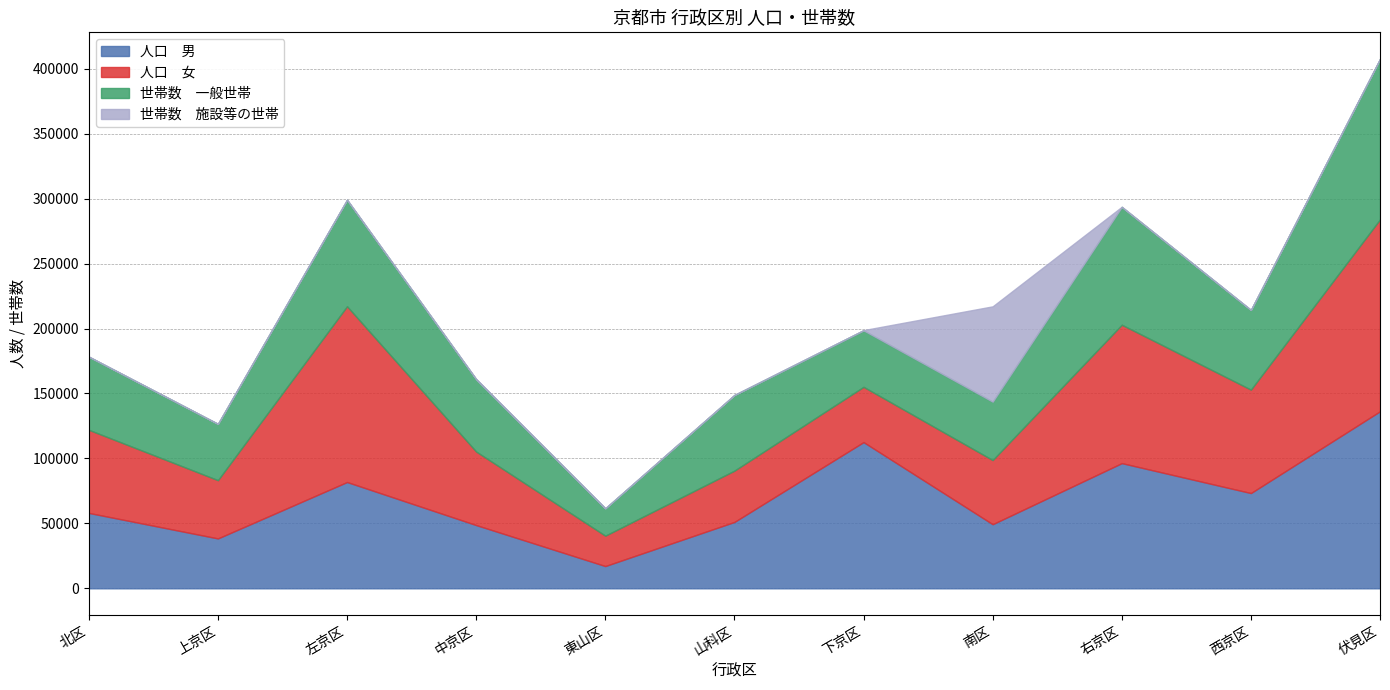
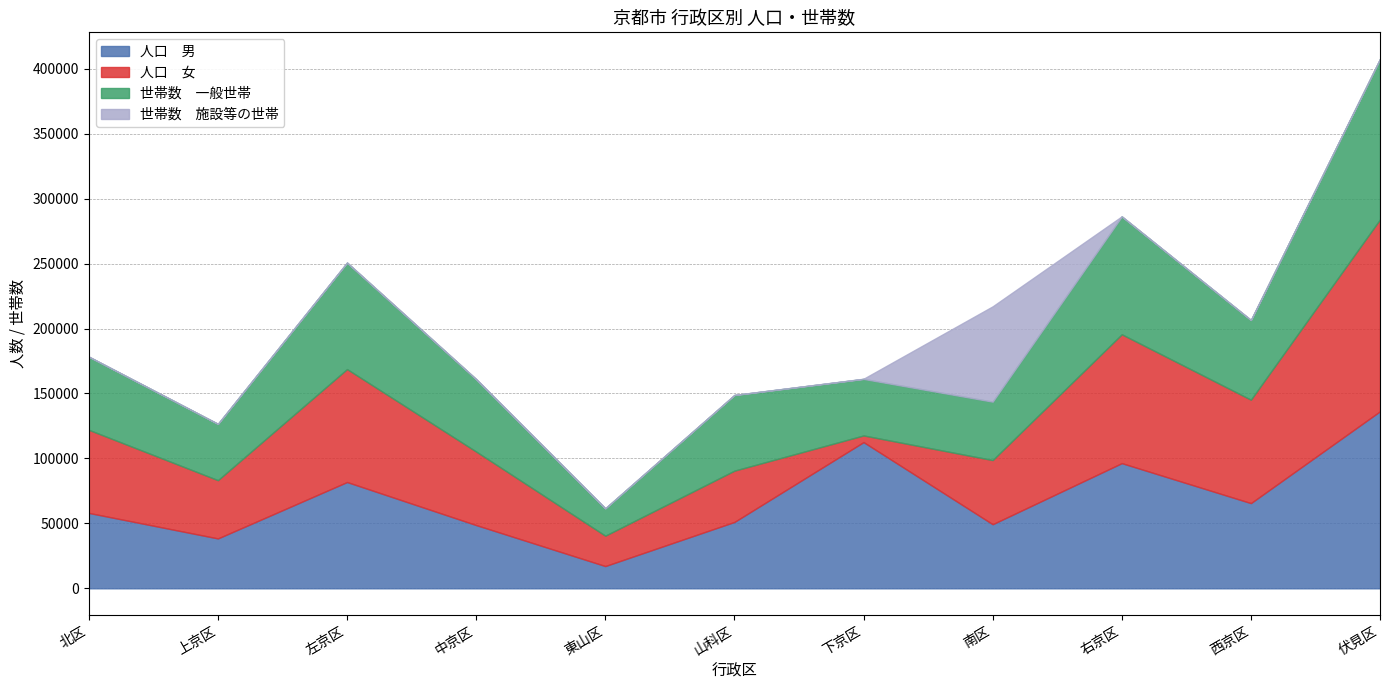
人口 女, 左京区: 135000 -> 87000
人口 女, 下京区: 43000 -> 5000
人口 女, 右京区: 107000 -> 99000
人口 男, 西京区: 73000 -> 66000
